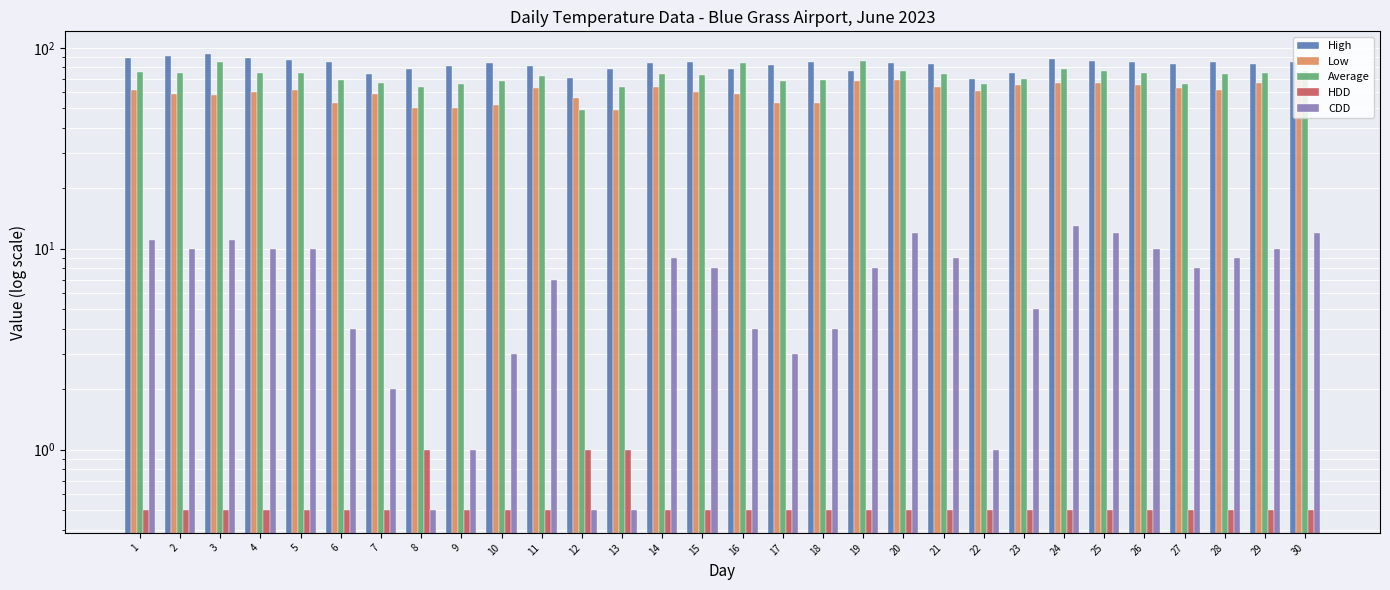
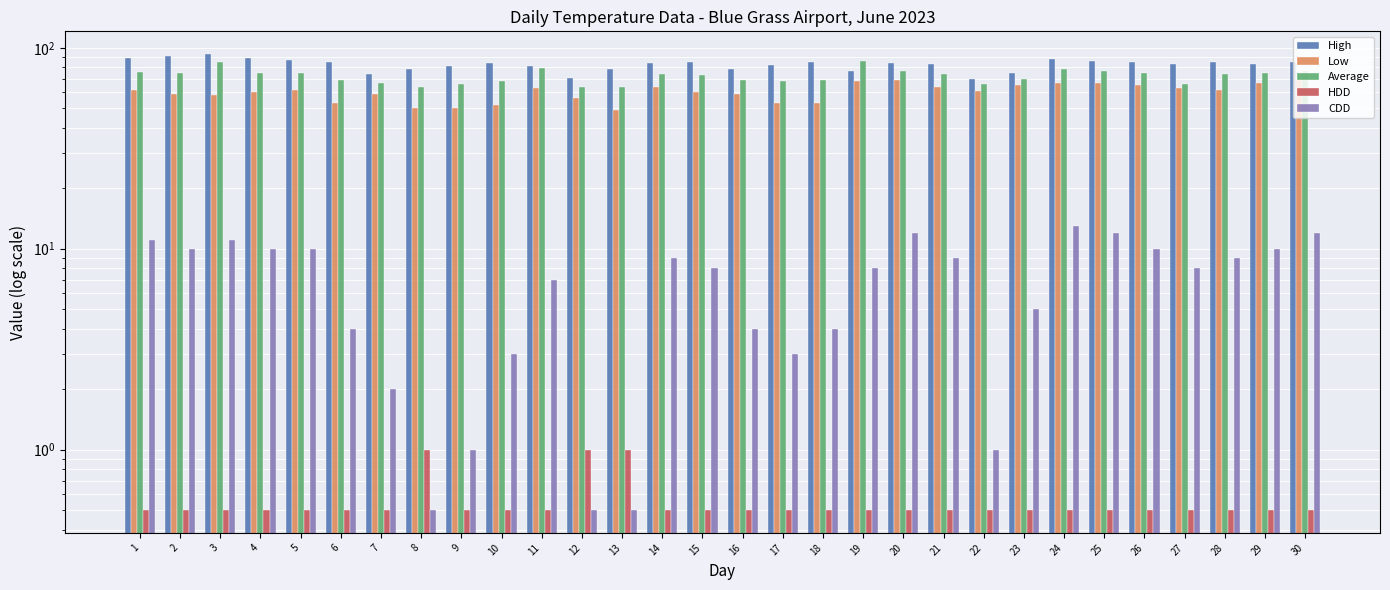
Average, 11: 72 -> 79
Average, 12: 49 -> 64
Average, 16: 84 -> 69
